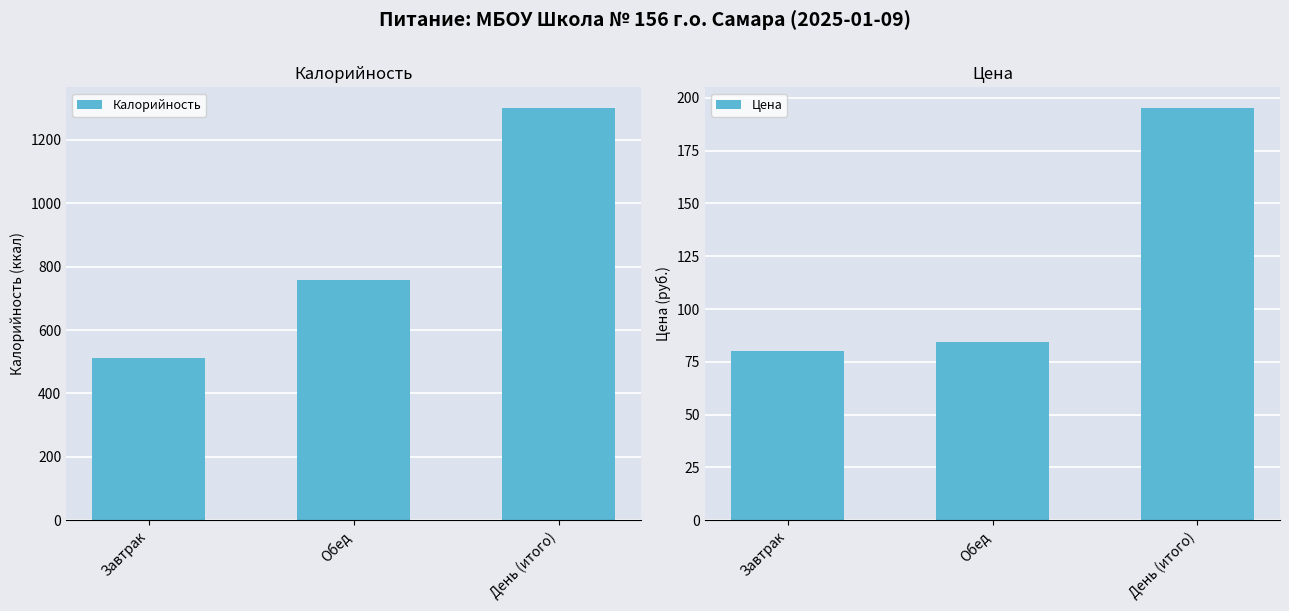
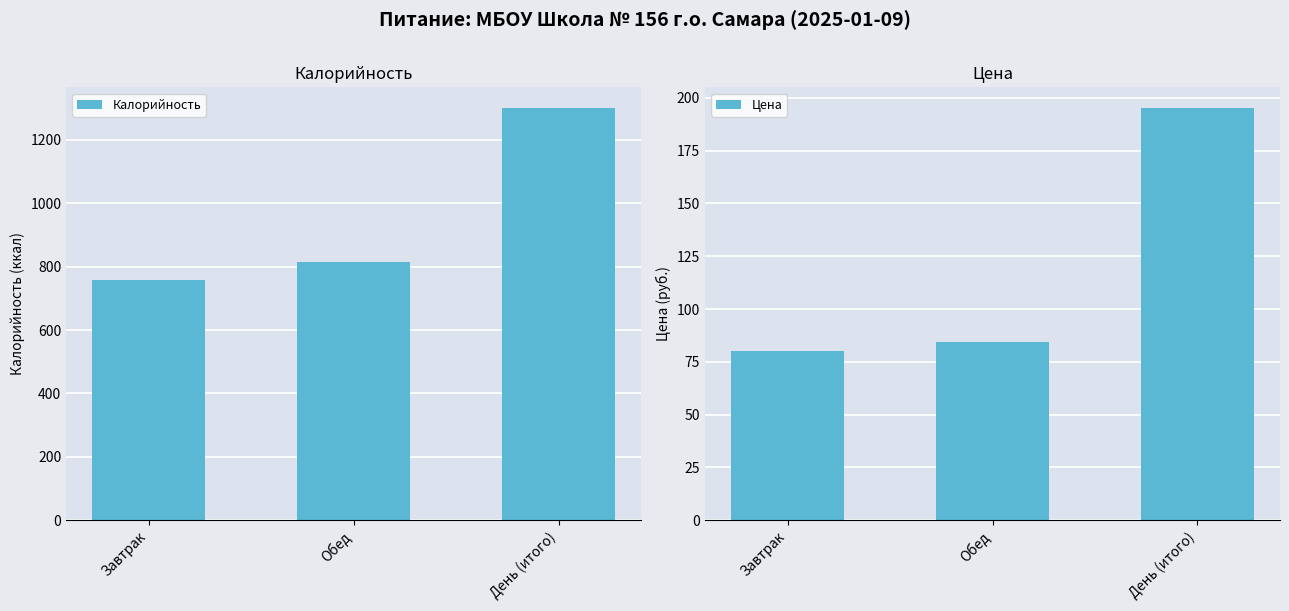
Калорийность, Завтрак: 510 -> 760
Калорийность, Обед: 760 -> 810
